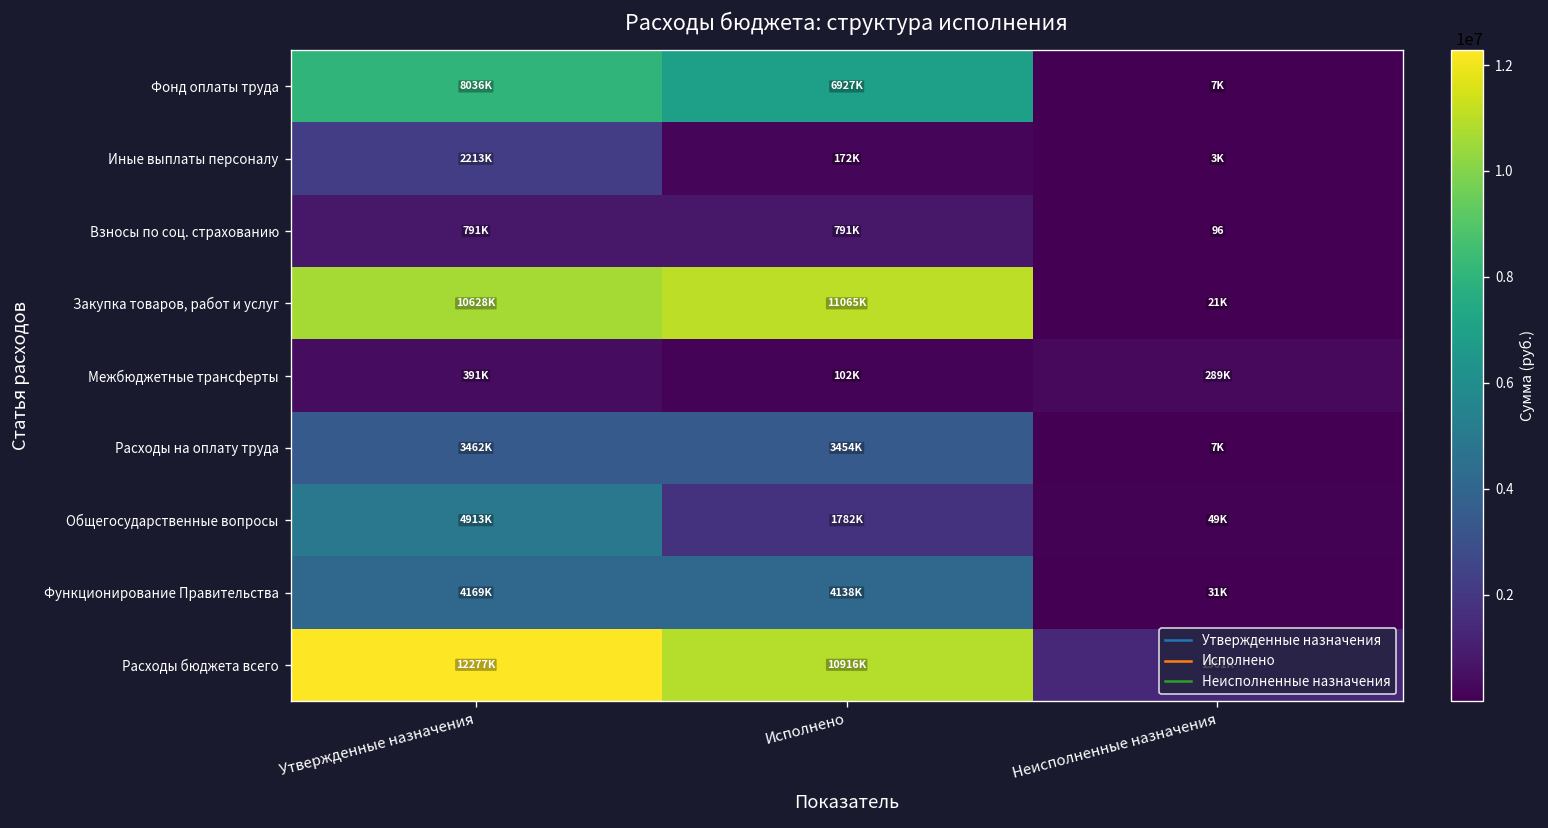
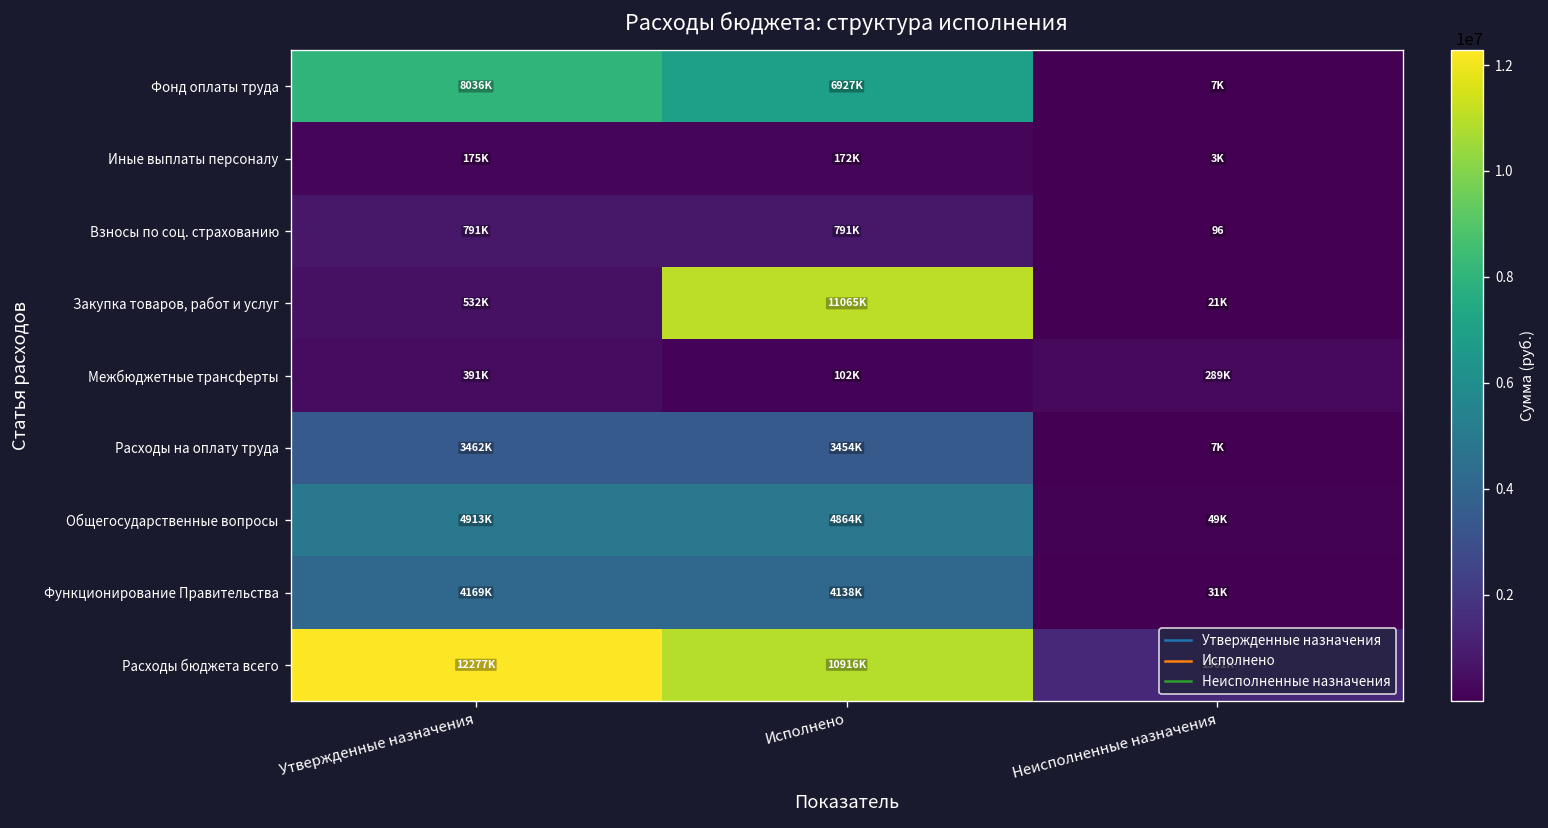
Иные выплаты персоналу, Утвержденные назначения: 2213K -> 175K
Закупка товаров, работ и услуг, Утвержденные назначения: 10628K -> 532K
Общегосударственные вопросы, Исполнено: 1782K -> 4864K
